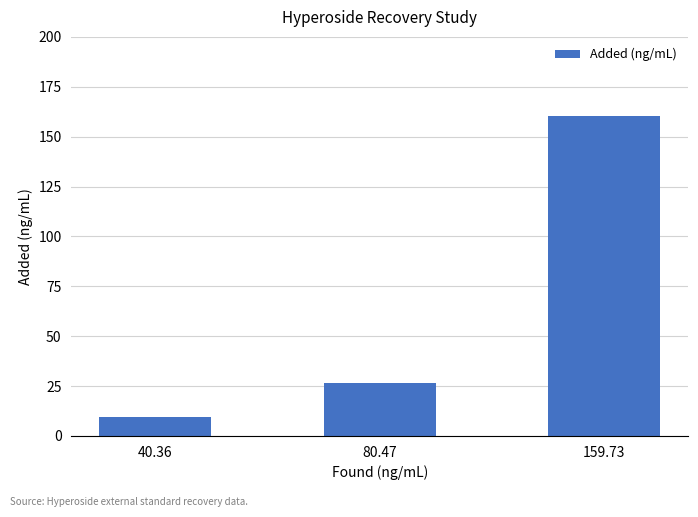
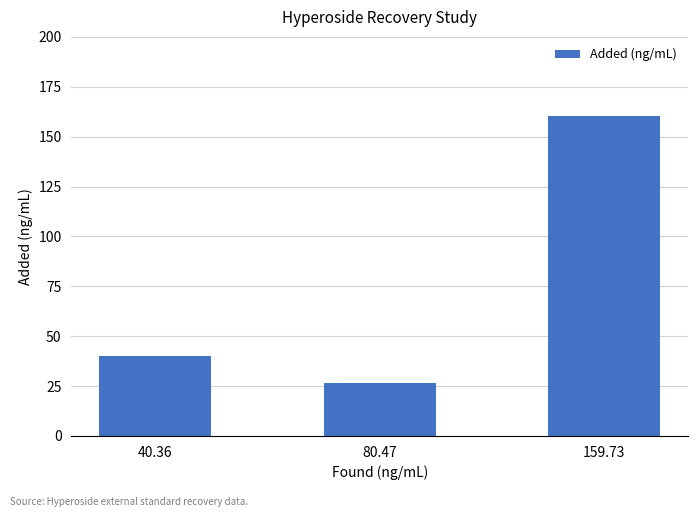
40.36: 10 -> 40
